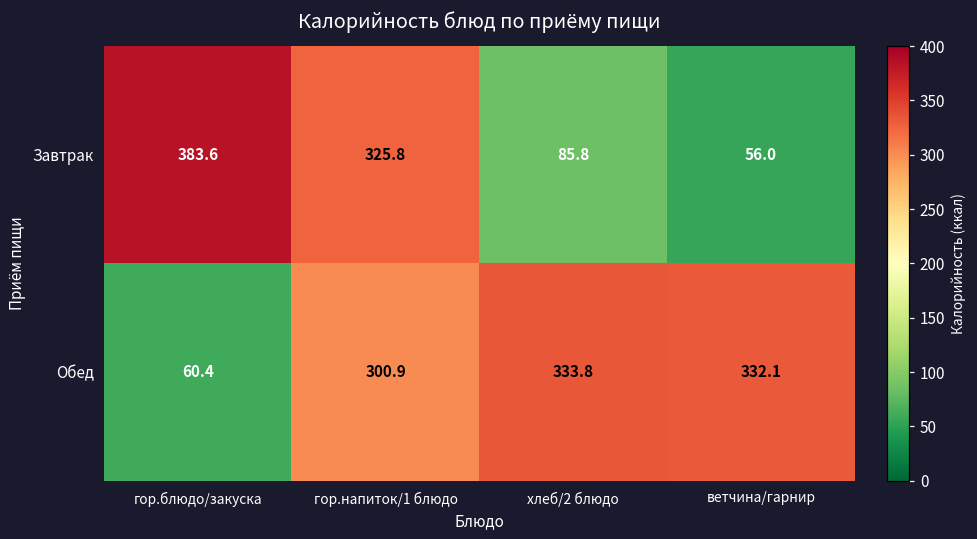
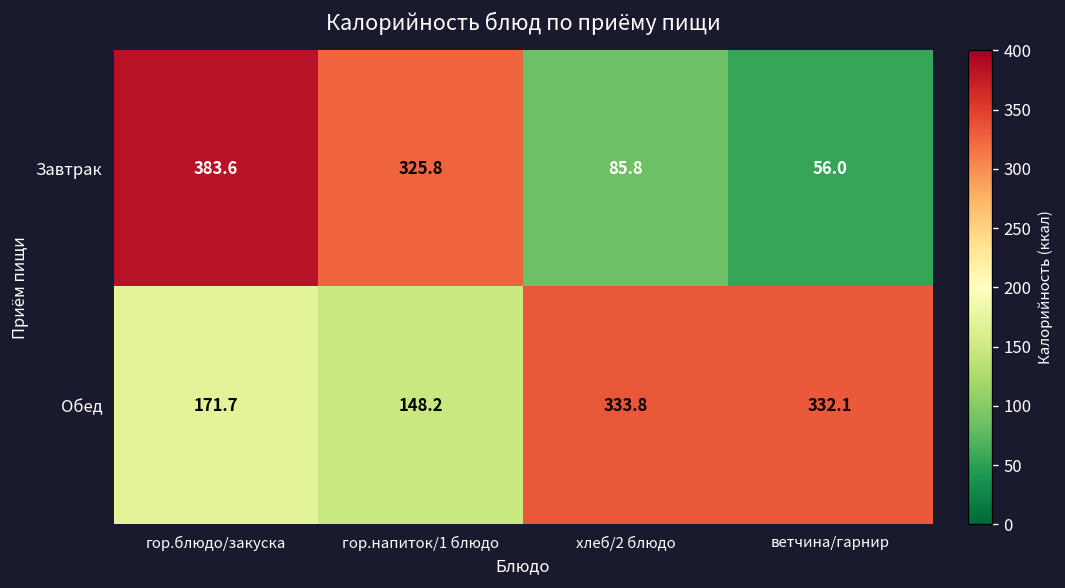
Обед, гор.блюдо/закуска: 60.4 -> 171.7
Обед, гор.напиток/1 блюдо: 300.9 -> 148.2
